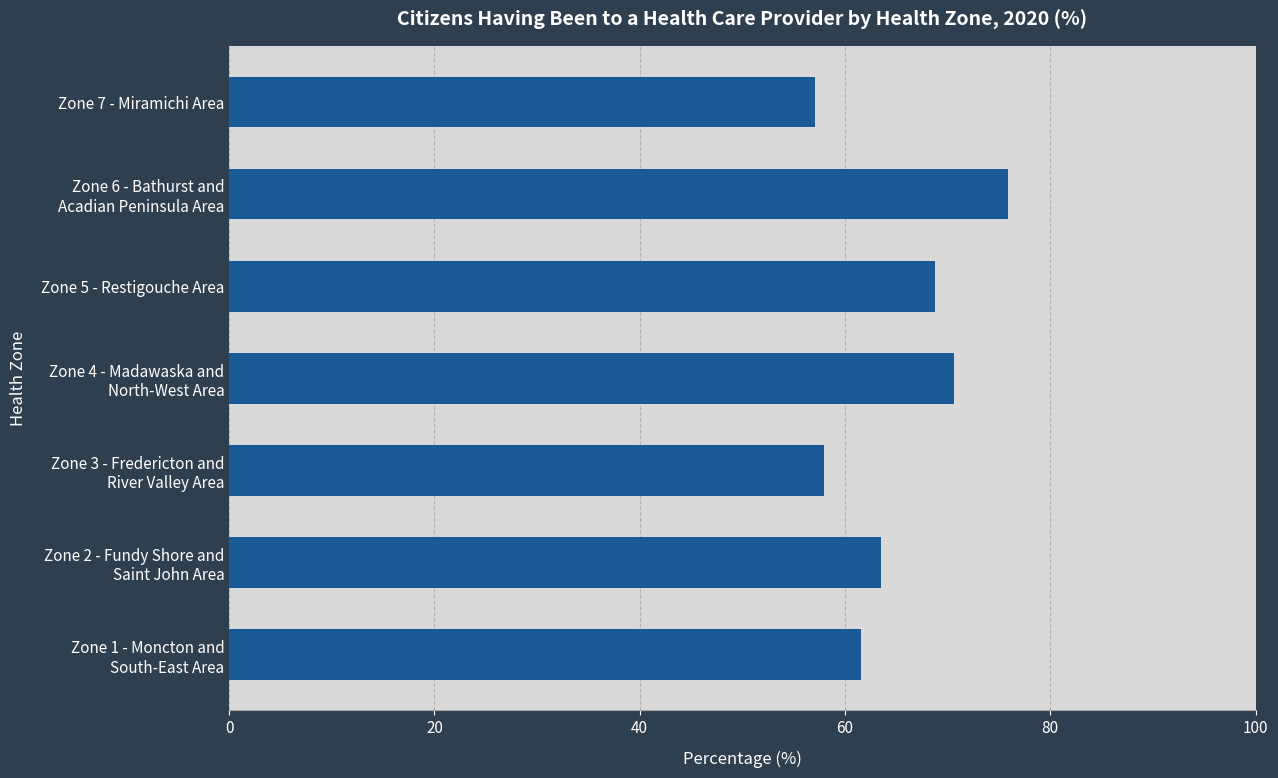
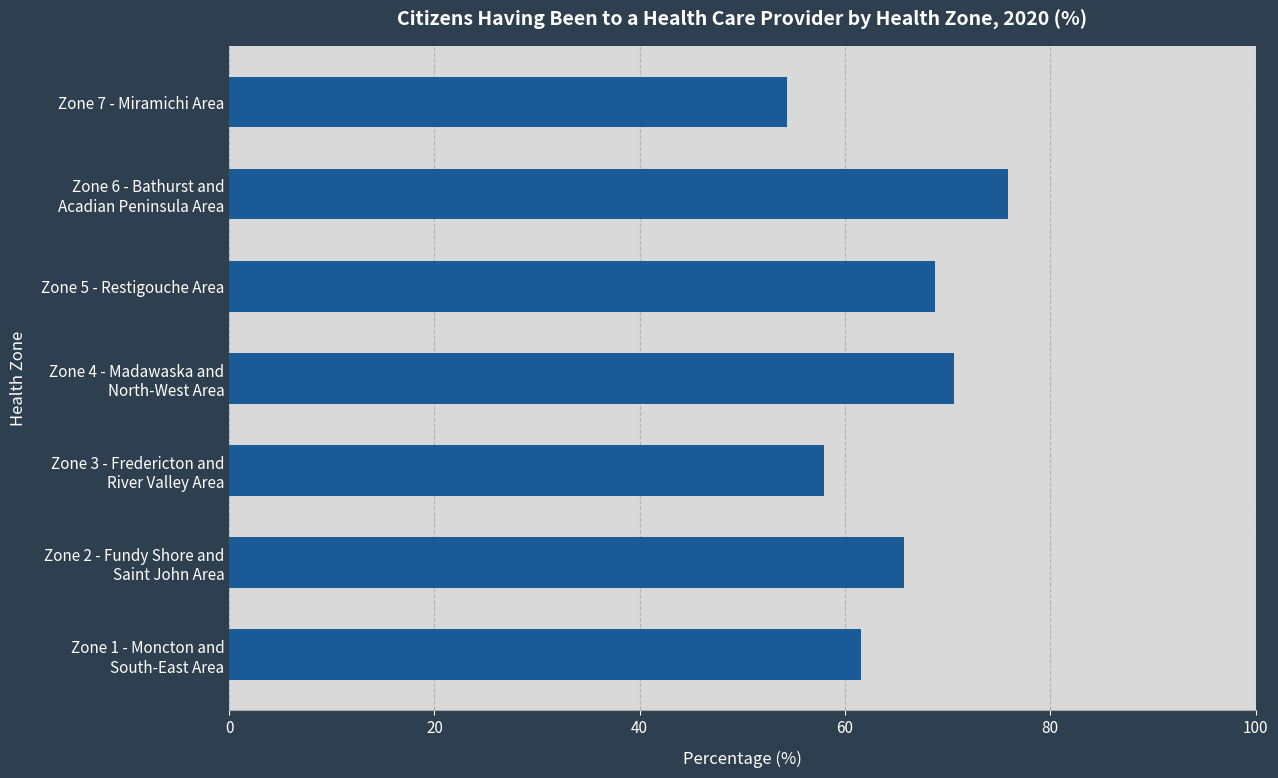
Zone 7 - Miramichi Area: 57.1 -> 54.3
Zone 2 - Fundy Shore and Saint John Area: 63.5 -> 65.8
